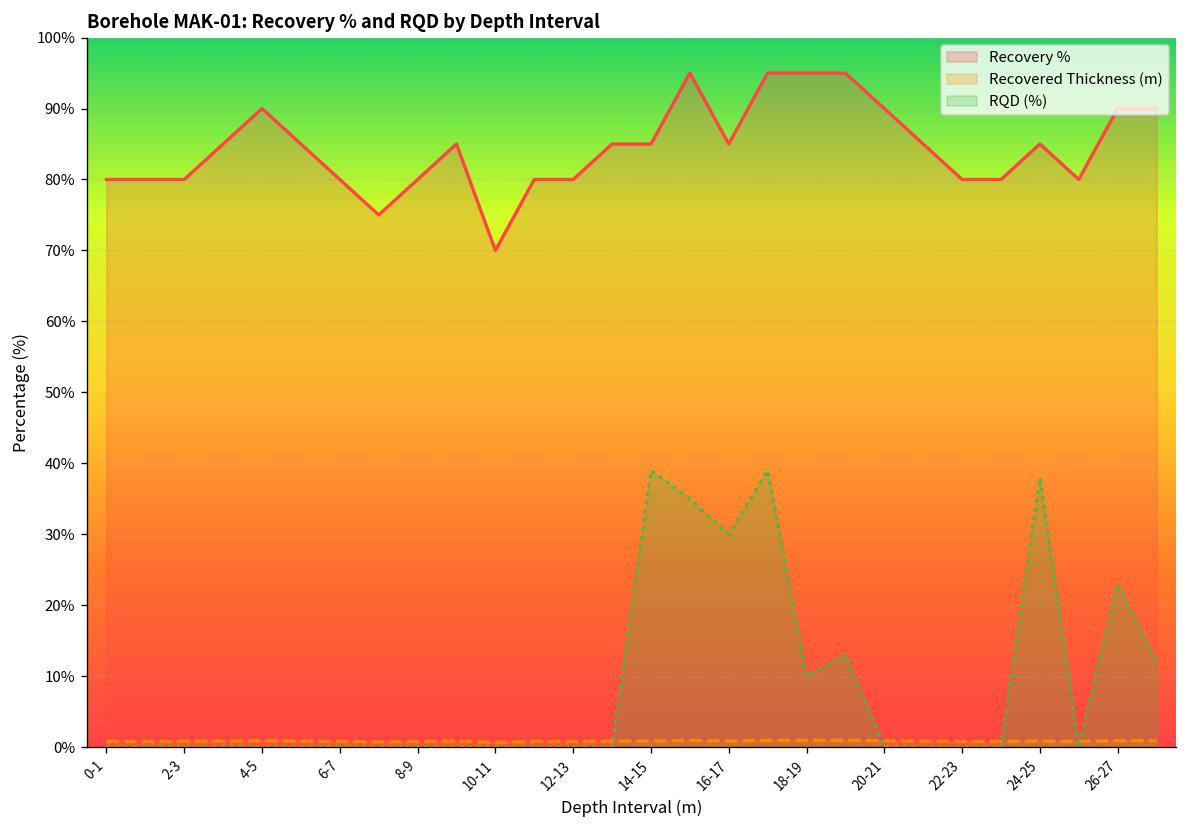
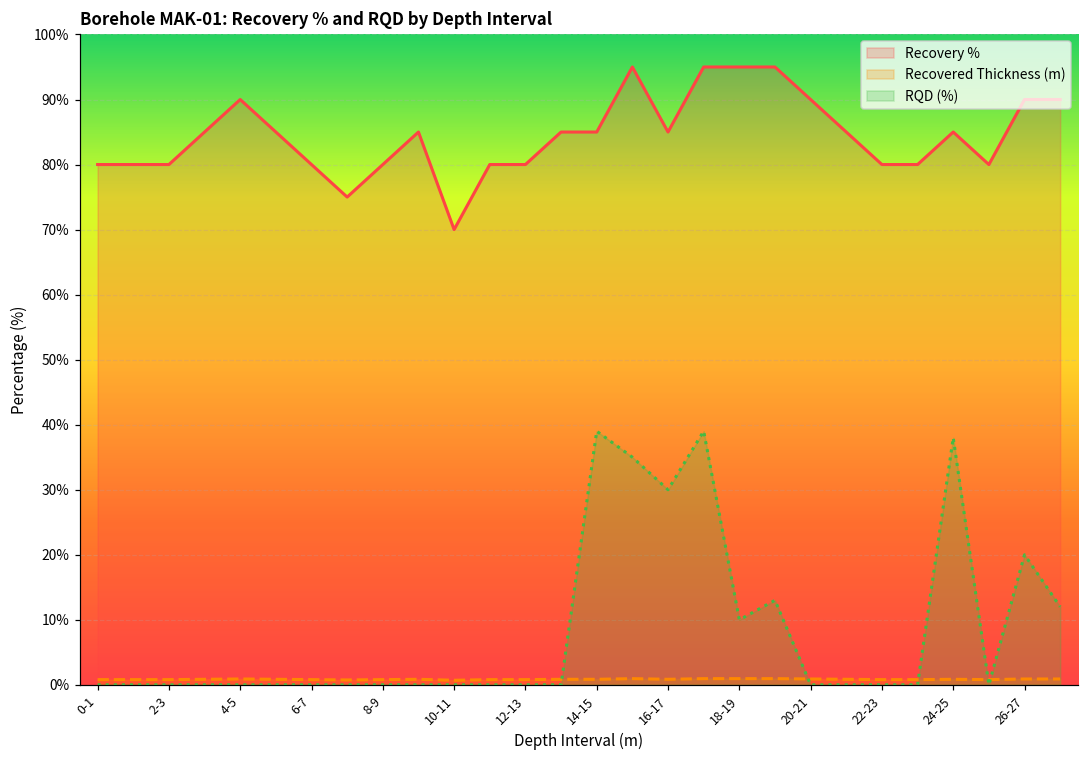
RQD (%), 26-27: 23% -> 20%
